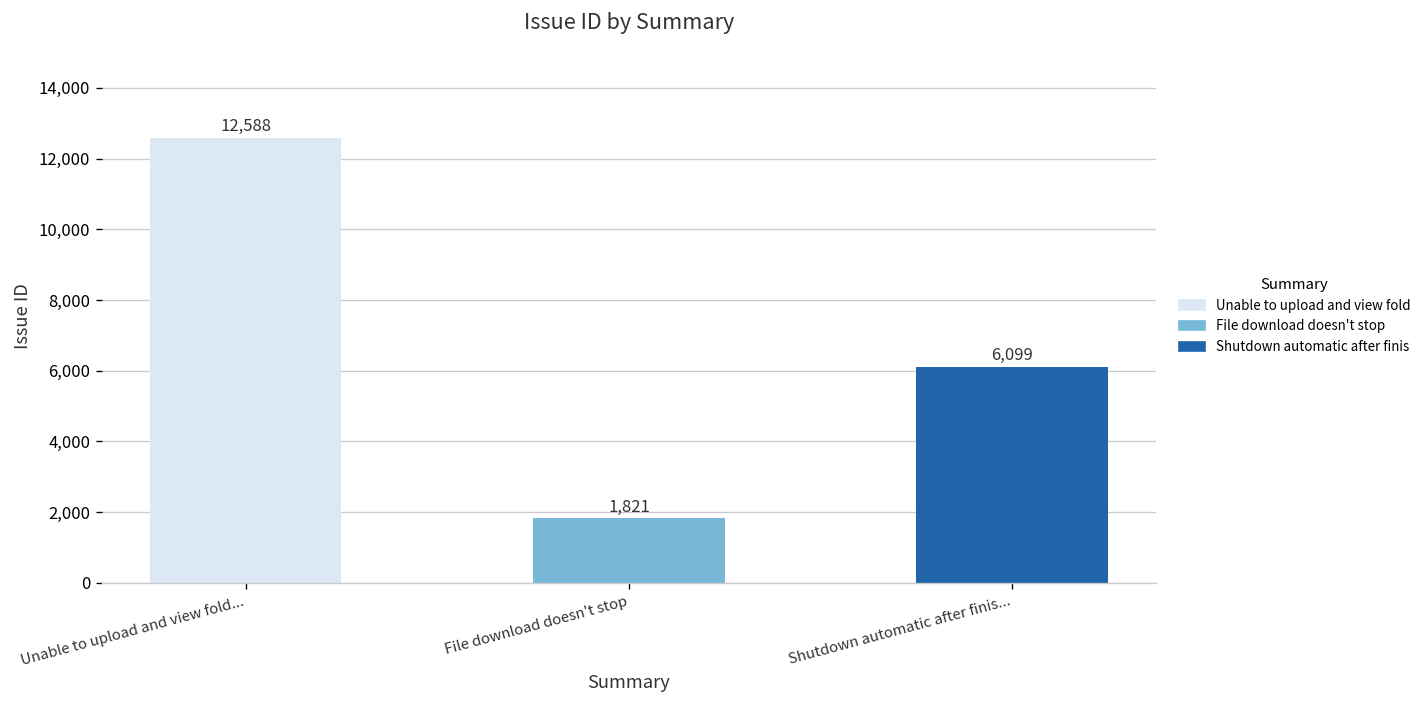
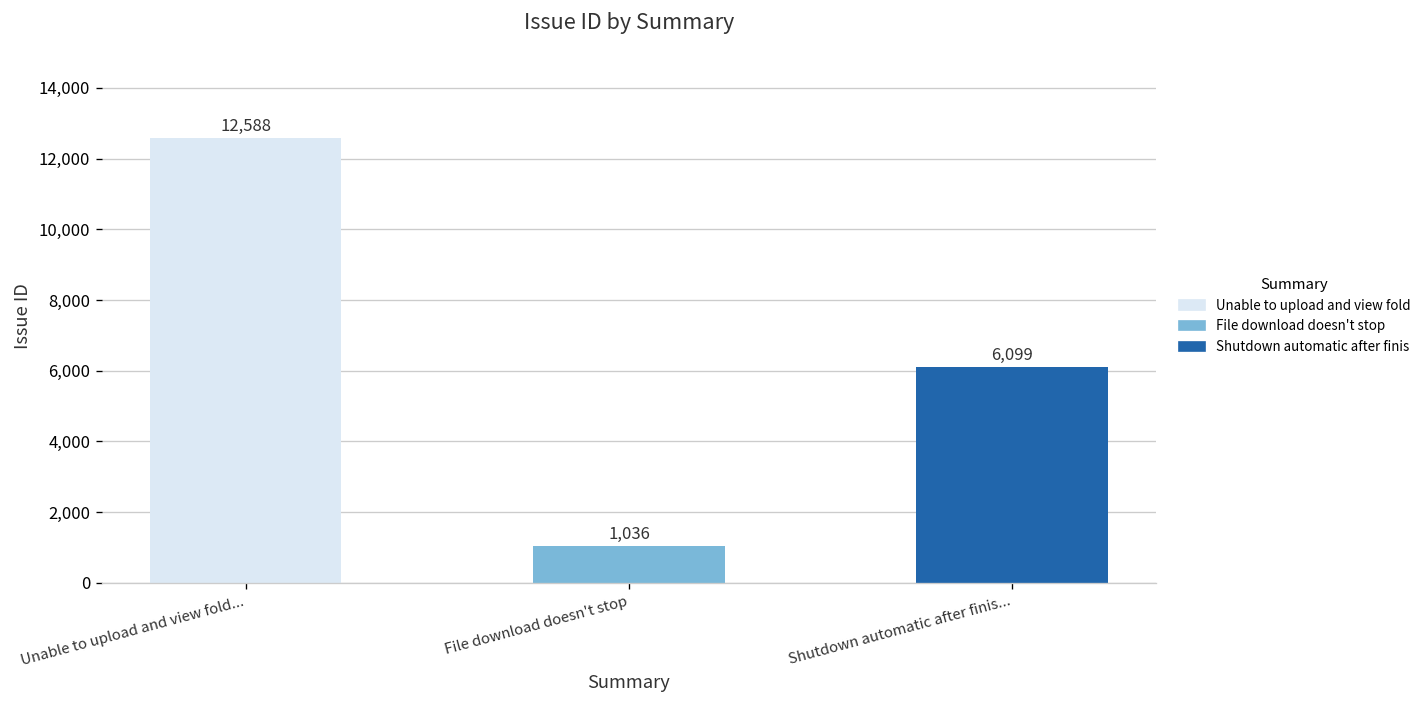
File download doesn't stop: 1,821 -> 1,036
